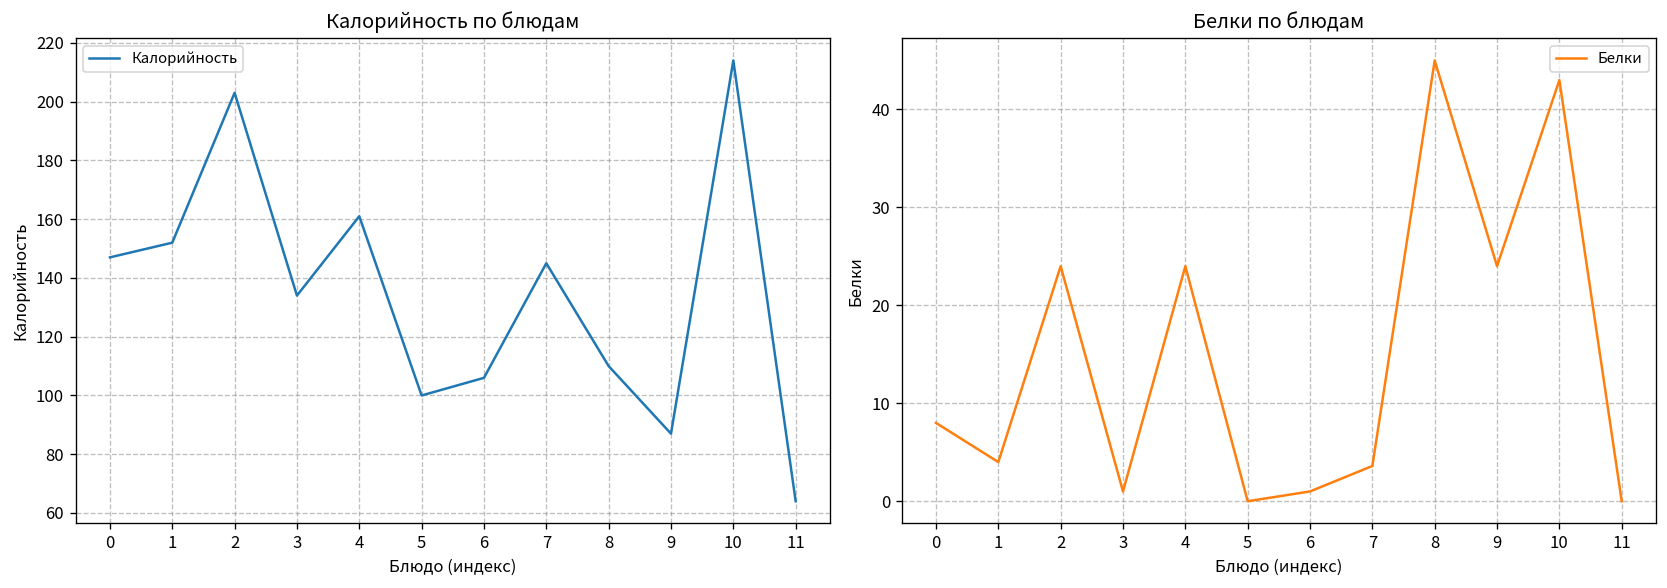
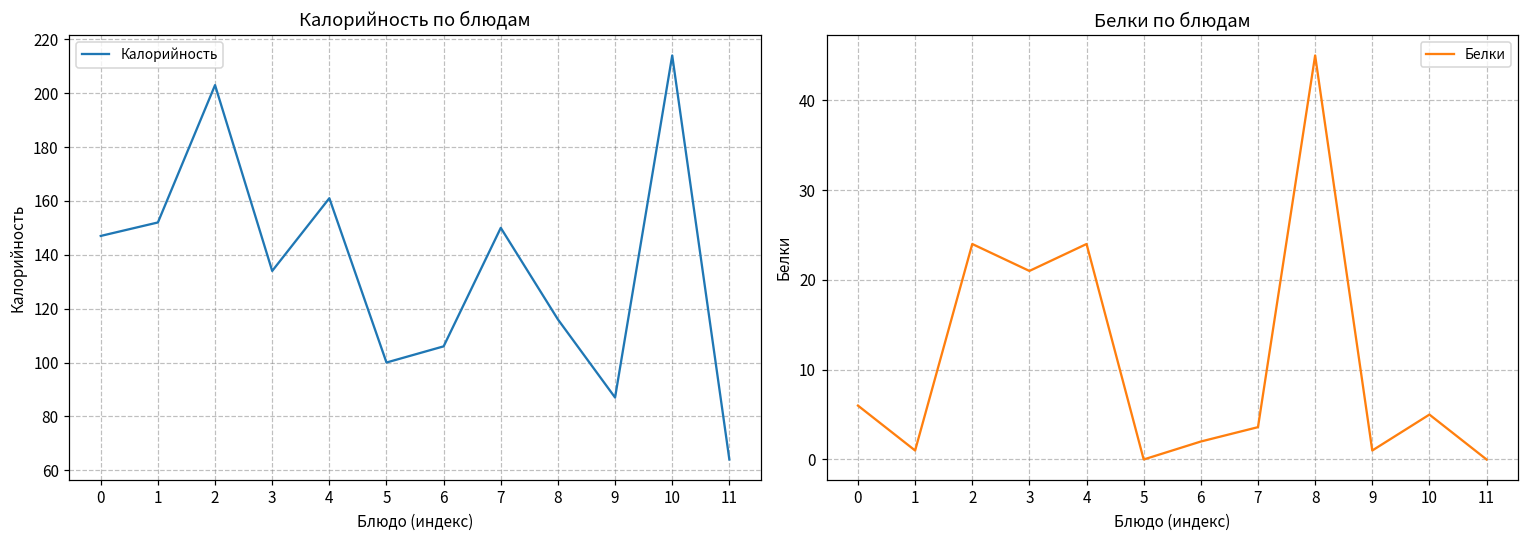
Калорийность по блюдам, 7: 145 -> 150
Калорийность по блюдам, 8: 110 -> 116
Белки по блюдам, 0: 8 -> 6
Белки по блюдам, 1: 4 -> 1
Белки по блюдам, 3: 1 -> 21
Белки по блюдам, 6: 1 -> 2
Белки по блюдам, 9: 24 -> 1
Белки по блюдам, 10: 43 -> 5
